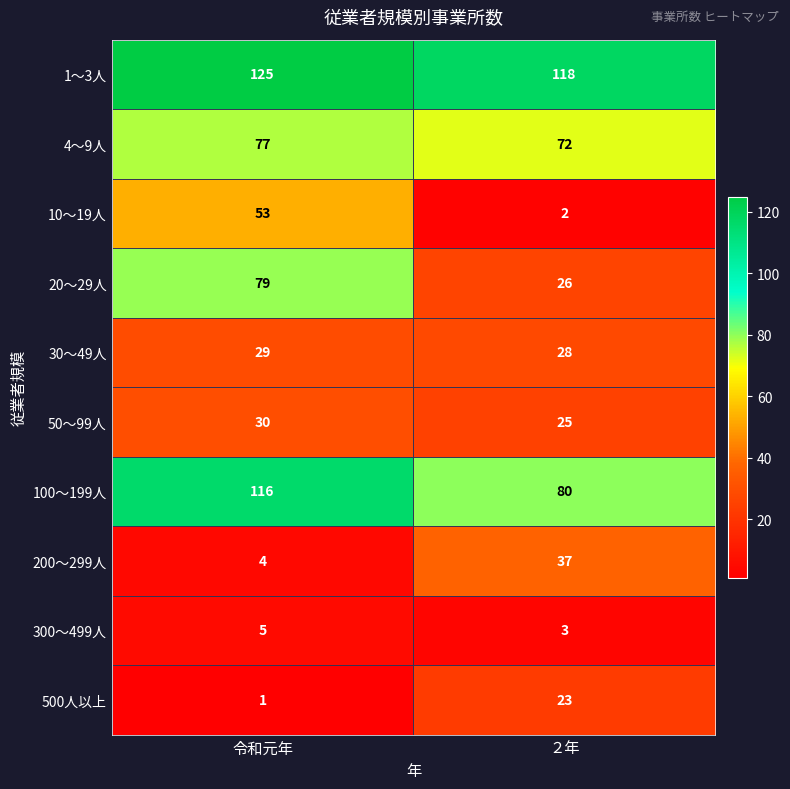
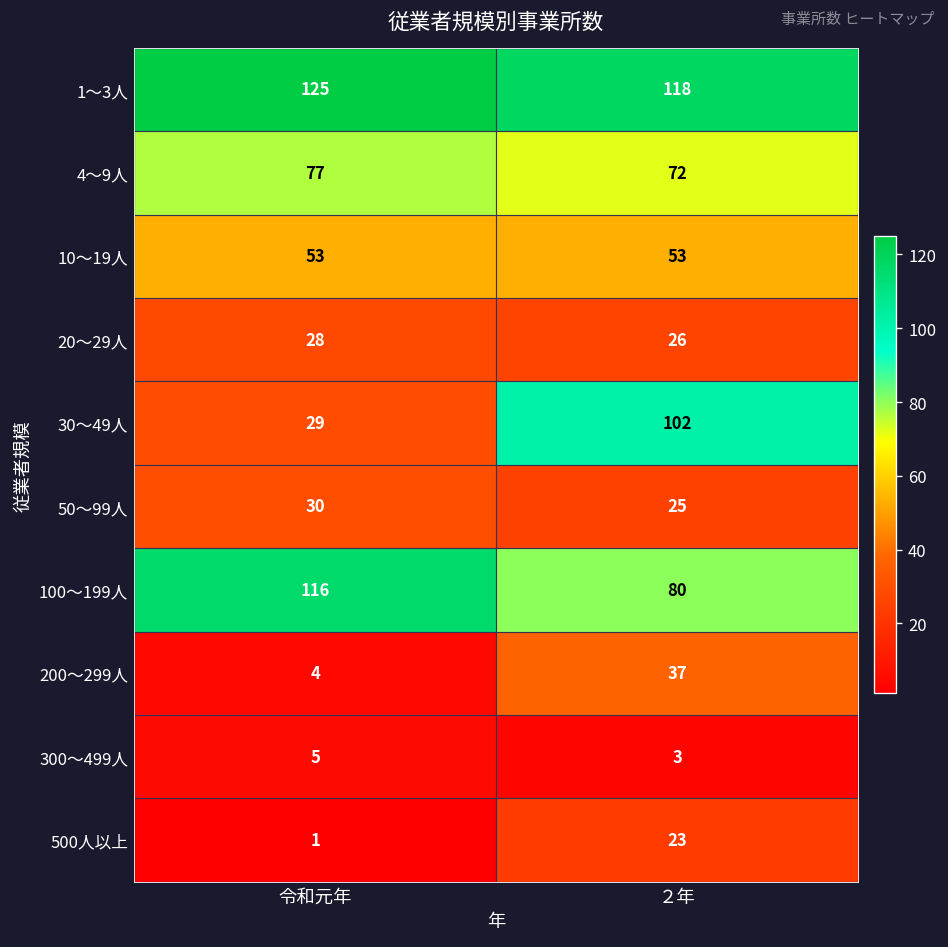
10～19人, ２年: 2 -> 53
20～29人, 令和元年: 79 -> 28
30～49人, ２年: 28 -> 102
